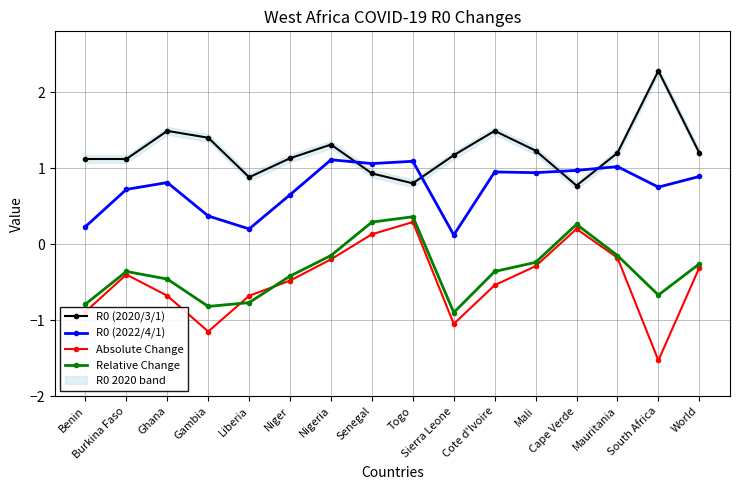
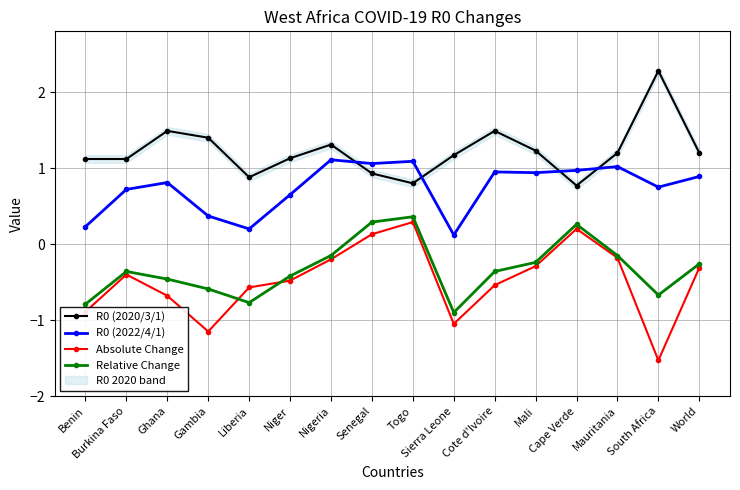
Relative Change, Gambia: -0.8 -> -0.6
Absolute Change, Liberia: -0.7 -> -0.6
